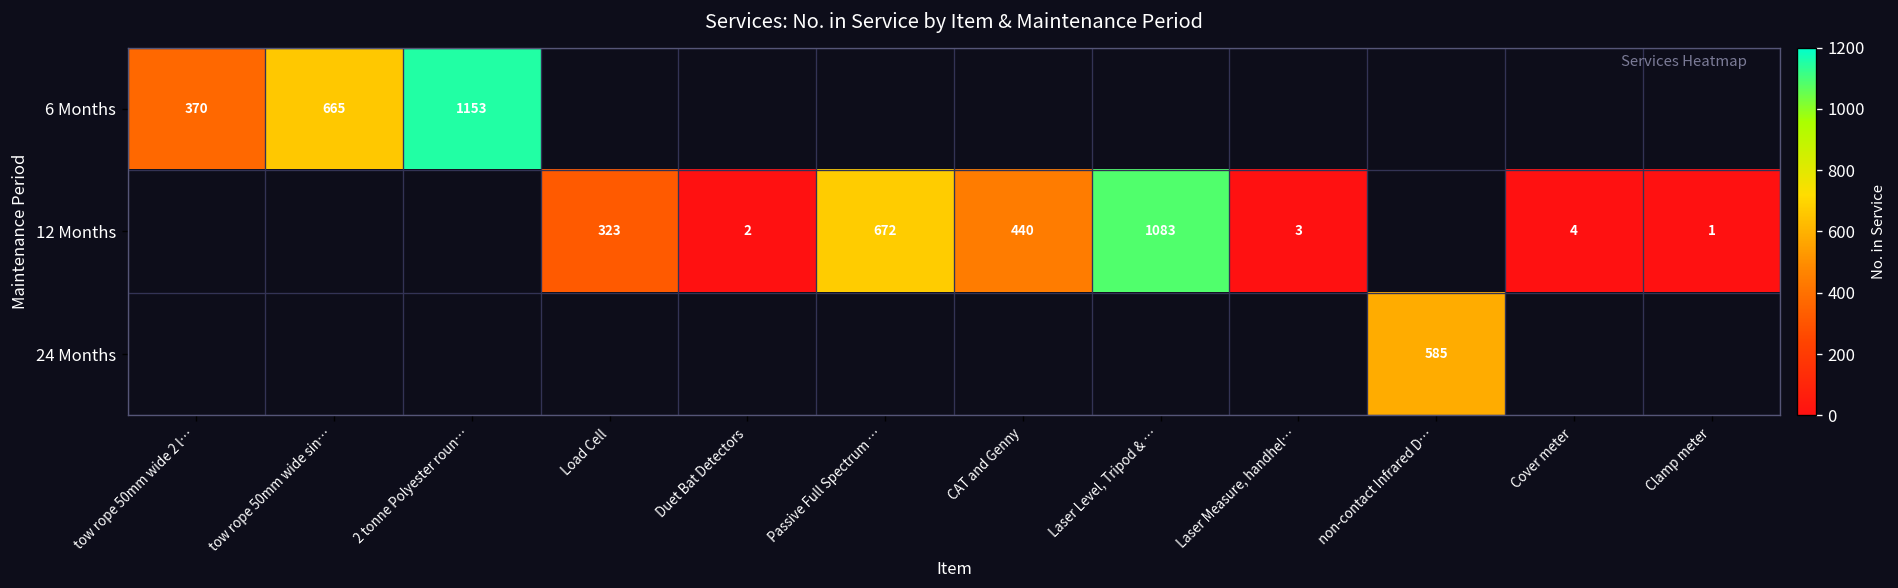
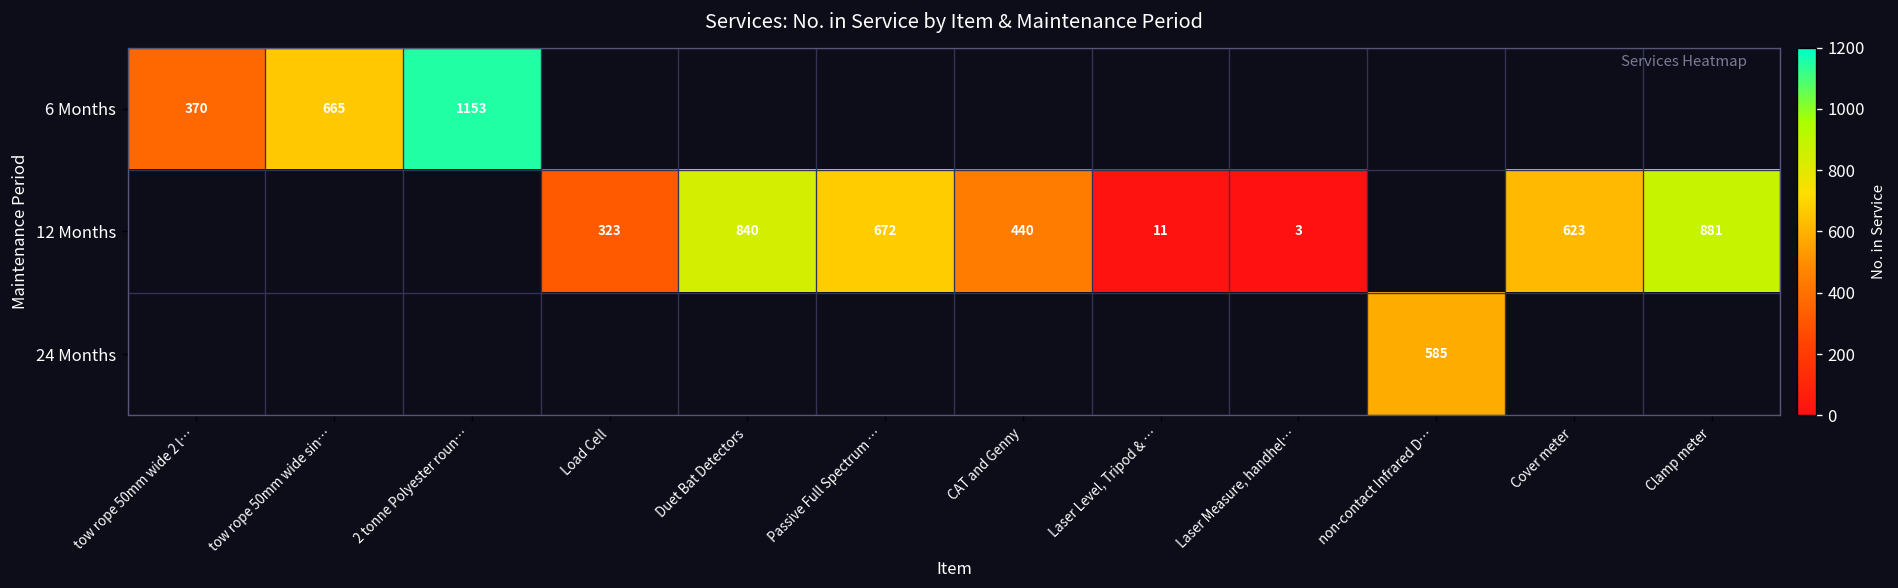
12 Months, Duet Bat Detectors: 2 -> 840
12 Months, Laser Level, Tripod & …: 1083 -> 11
12 Months, Cover meter: 4 -> 623
12 Months, Clamp meter: 1 -> 881
